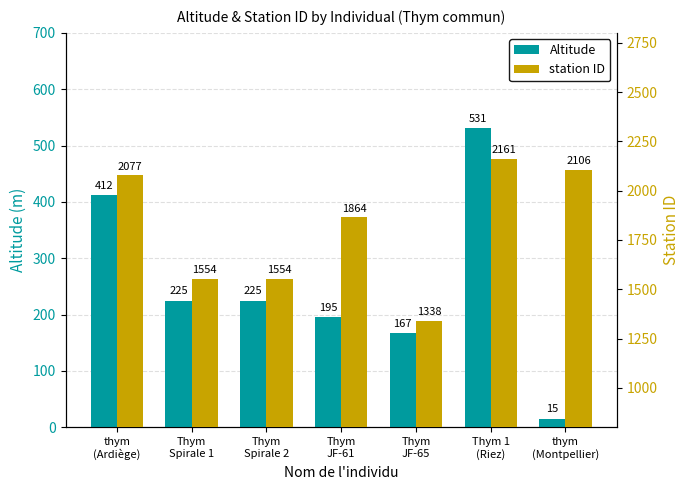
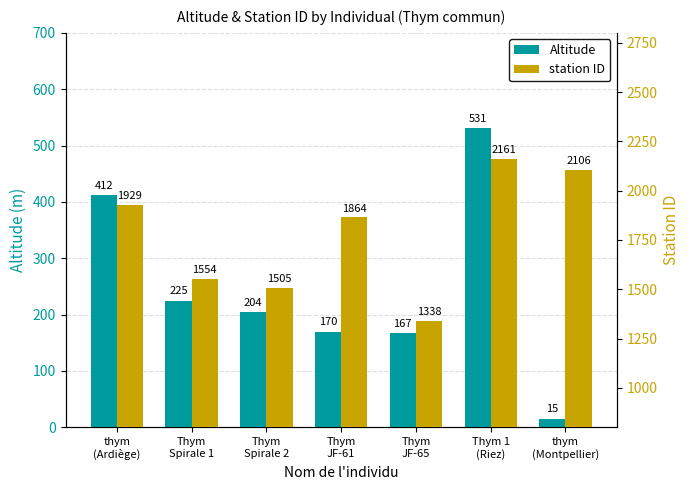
Altitude, Thym Spirale 2: 225 -> 204
Altitude, Thym JF-61: 195 -> 170
station ID, thym (Ardiège): 2077 -> 1929
station ID, Thym Spirale 2: 1554 -> 1505
